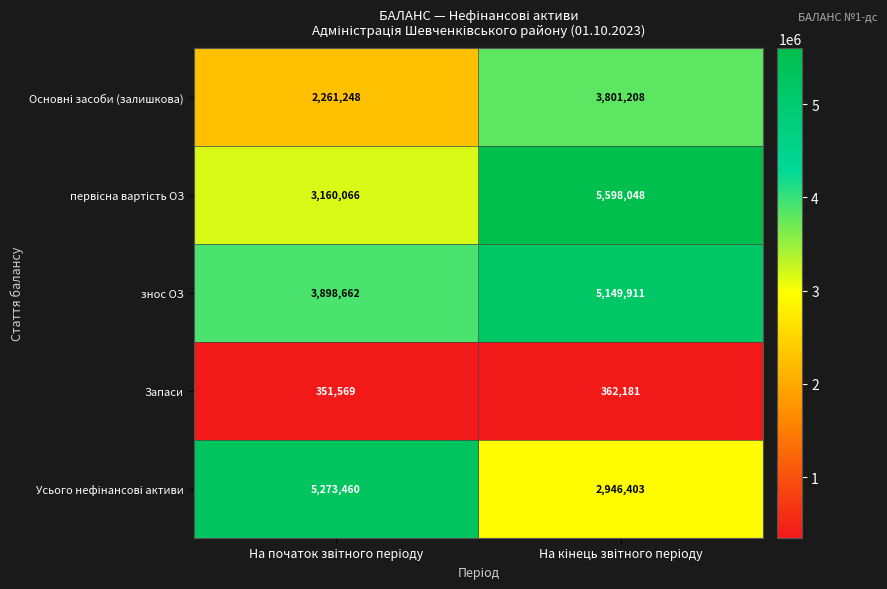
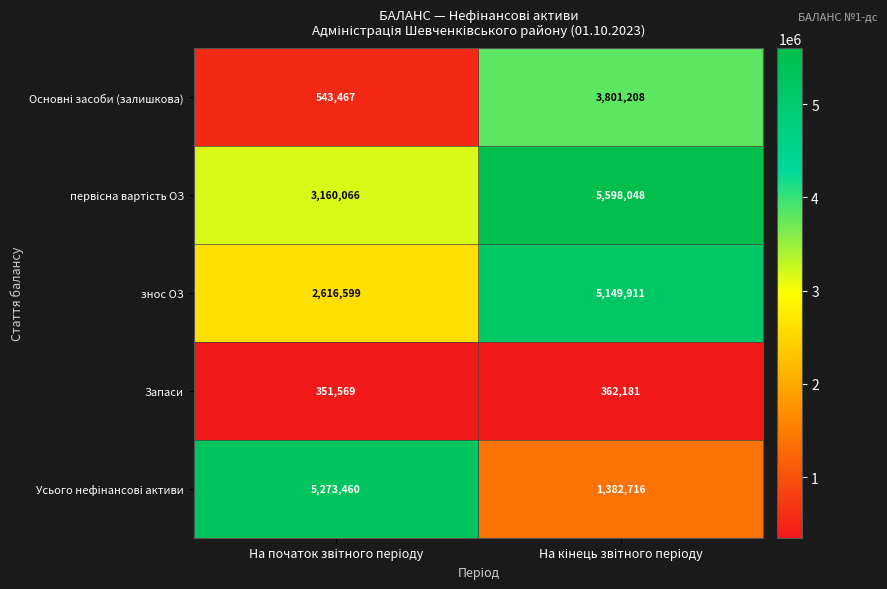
Основні засоби (залишкова), На початок звітного періоду: 2,261,248 -> 543,467
знос ОЗ, На початок звітного періоду: 3,898,662 -> 2,616,599
Усього нефінансові активи, На кінець звітного періоду: 2,946,403 -> 1,382,716
